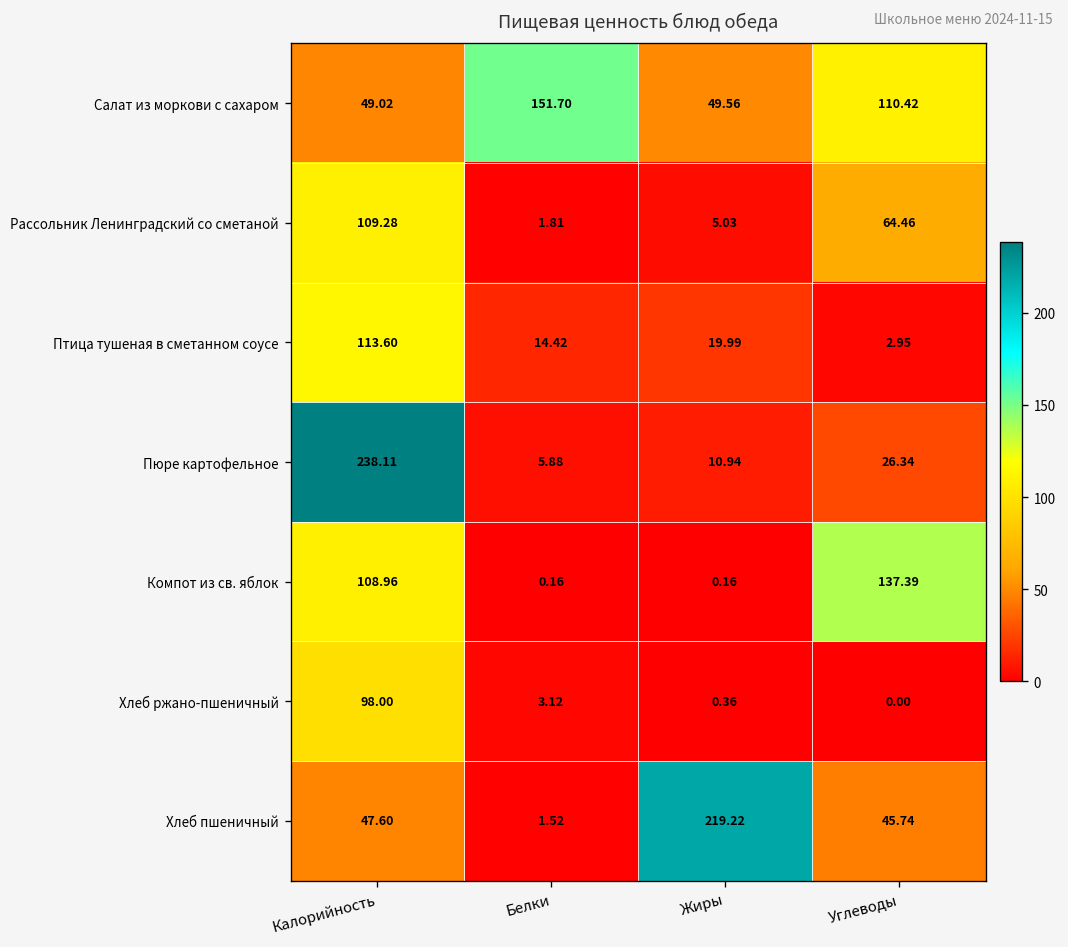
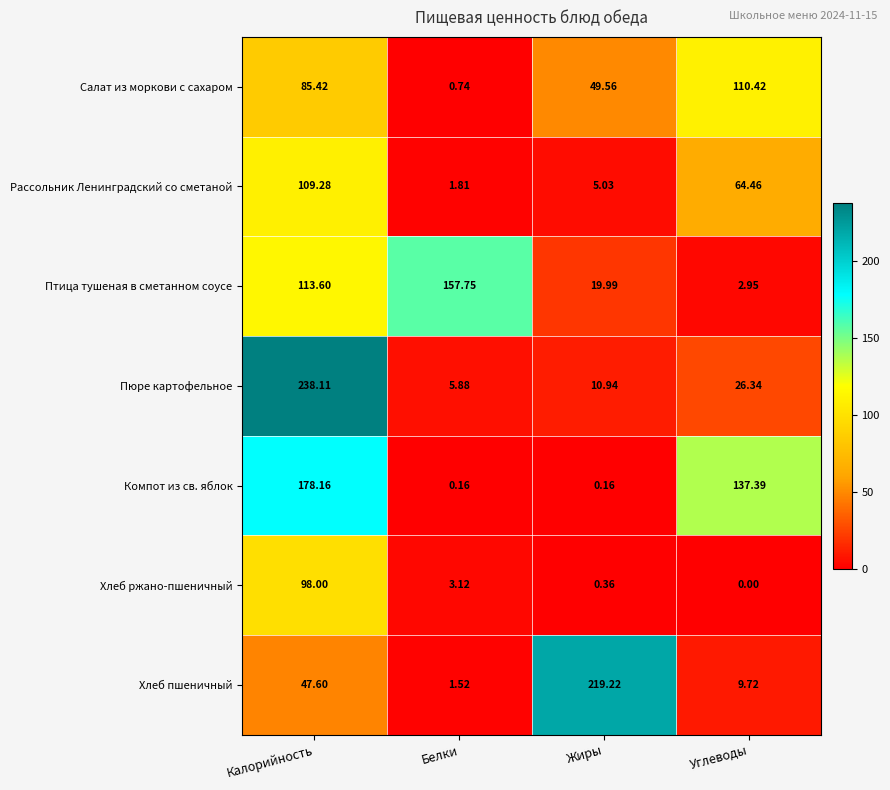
Салат из моркови с сахаром, Калорийность: 49.02 -> 85.42
Салат из моркови с сахаром, Белки: 151.70 -> 0.74
Птица тушеная в сметанном соусе, Белки: 14.42 -> 157.75
Компот из св. яблок, Калорийность: 108.96 -> 178.16
Хлеб пшеничный, Углеводы: 45.74 -> 9.72
